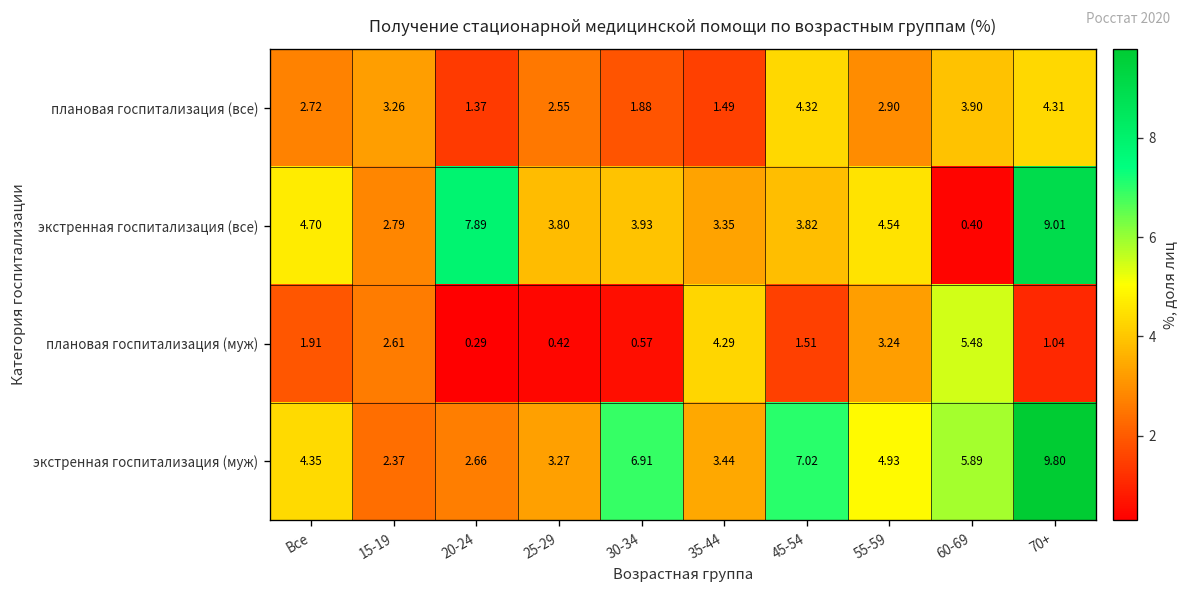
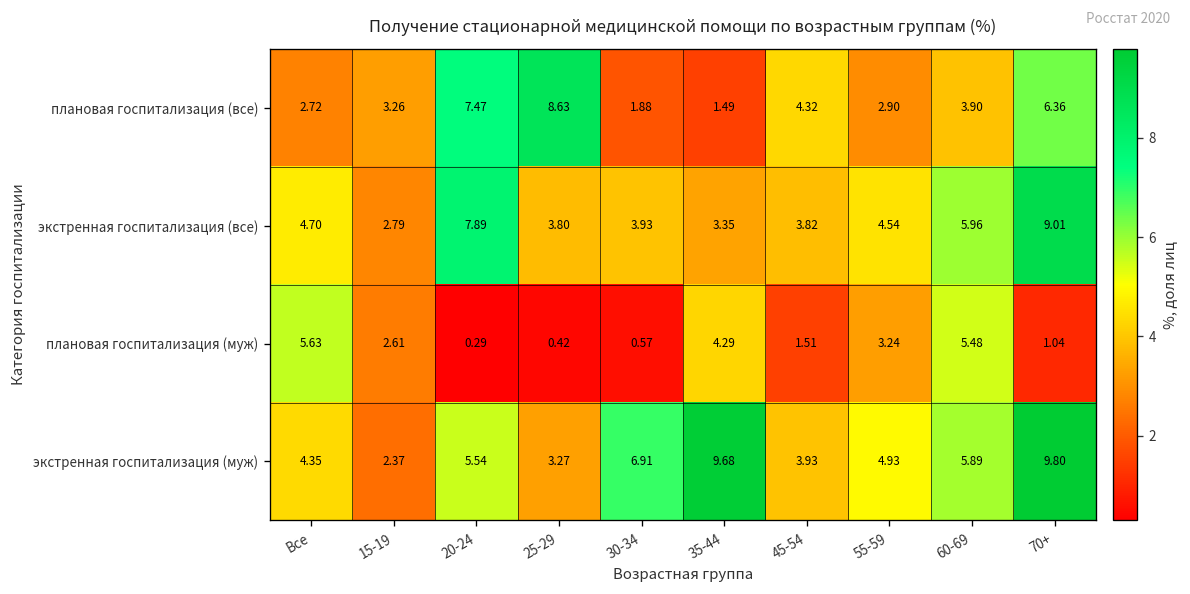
плановая госпитализация (все), 20-24: 1.37 -> 7.47
плановая госпитализация (все), 25-29: 2.55 -> 8.63
плановая госпитализация (все), 70+: 4.31 -> 6.36
экстренная госпитализация (все), 60-69: 0.40 -> 5.96
плановая госпитализация (муж), Все: 1.91 -> 5.63
экстренная госпитализация (муж), 20-24: 2.66 -> 5.54
экстренная госпитализация (муж), 35-44: 3.44 -> 9.68
экстренная госпитализация (муж), 45-54: 7.02 -> 3.93
